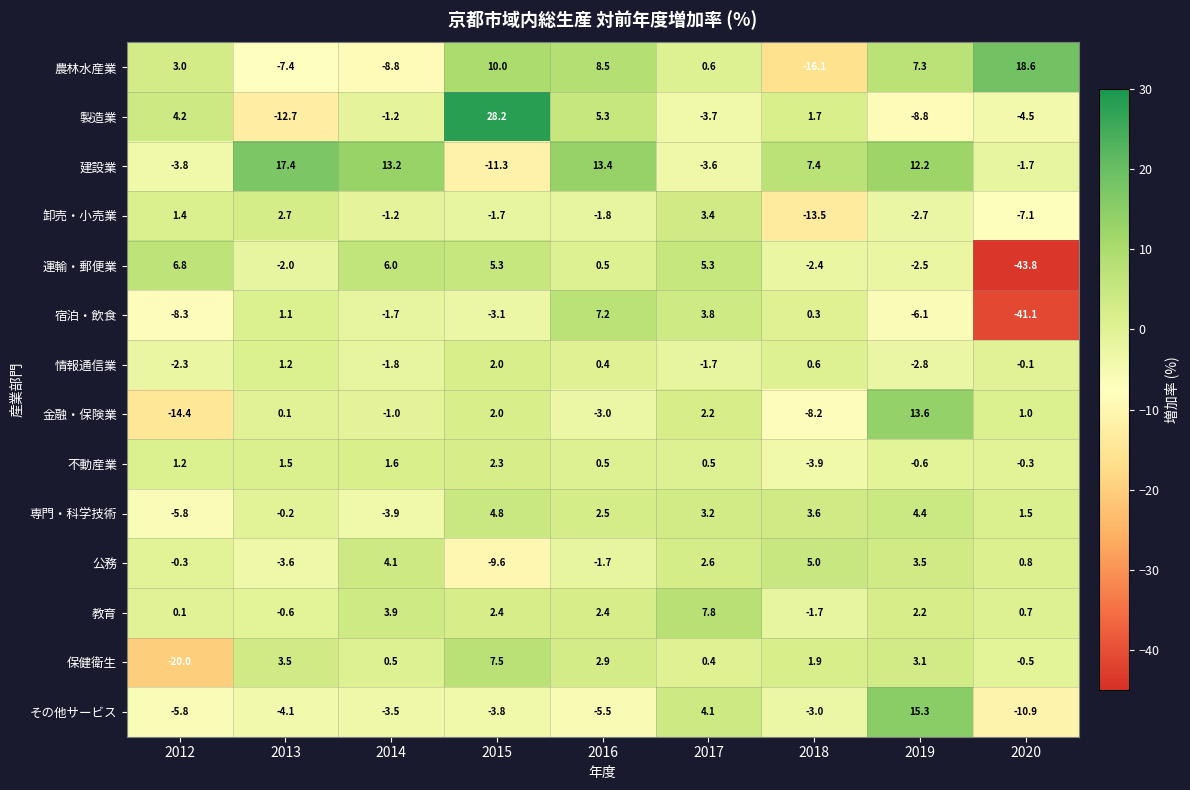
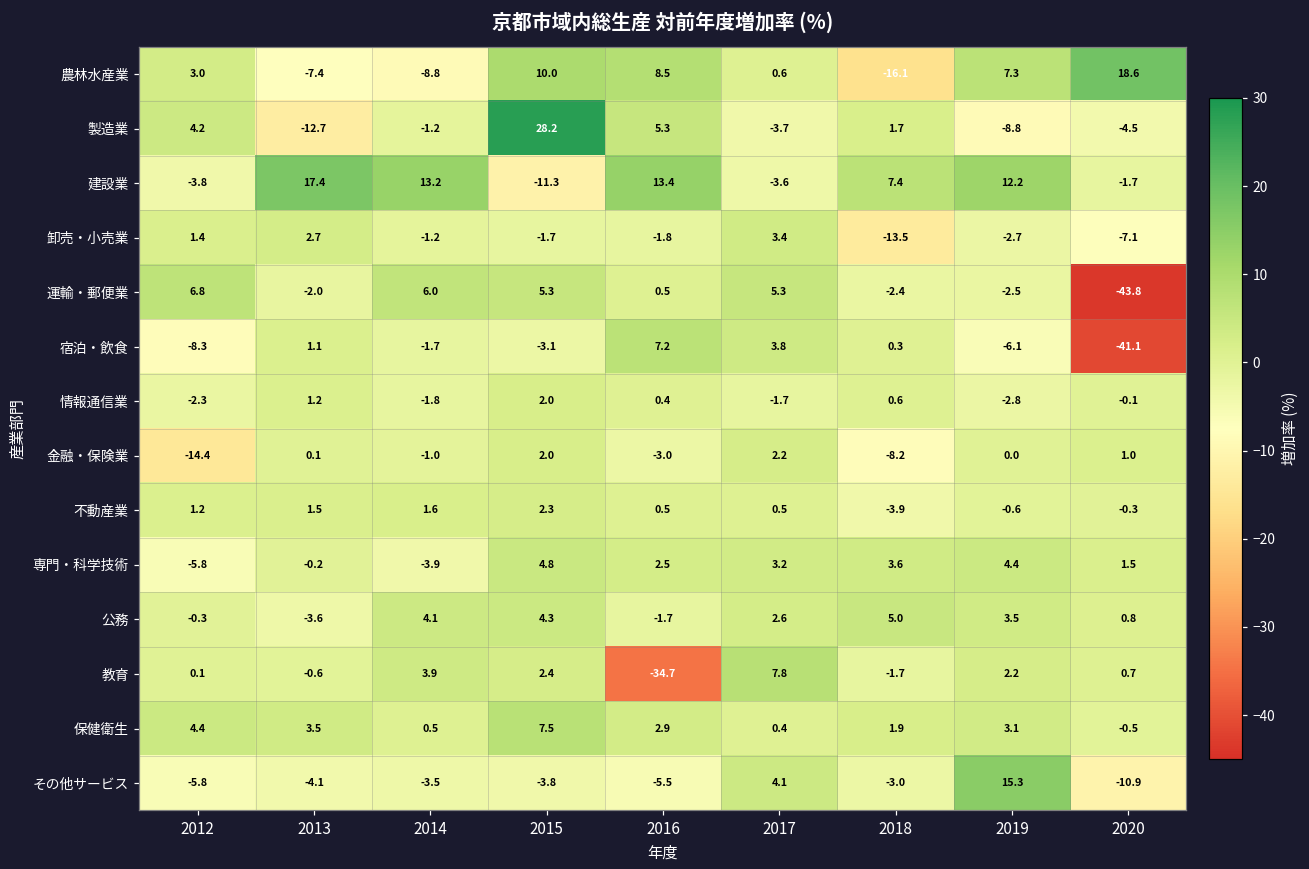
金融・保険業, 2019: 13.6 -> 0.0
公務, 2015: -9.6 -> 4.3
教育, 2016: 2.4 -> -34.7
保健衛生, 2012: -20.0 -> 4.4
